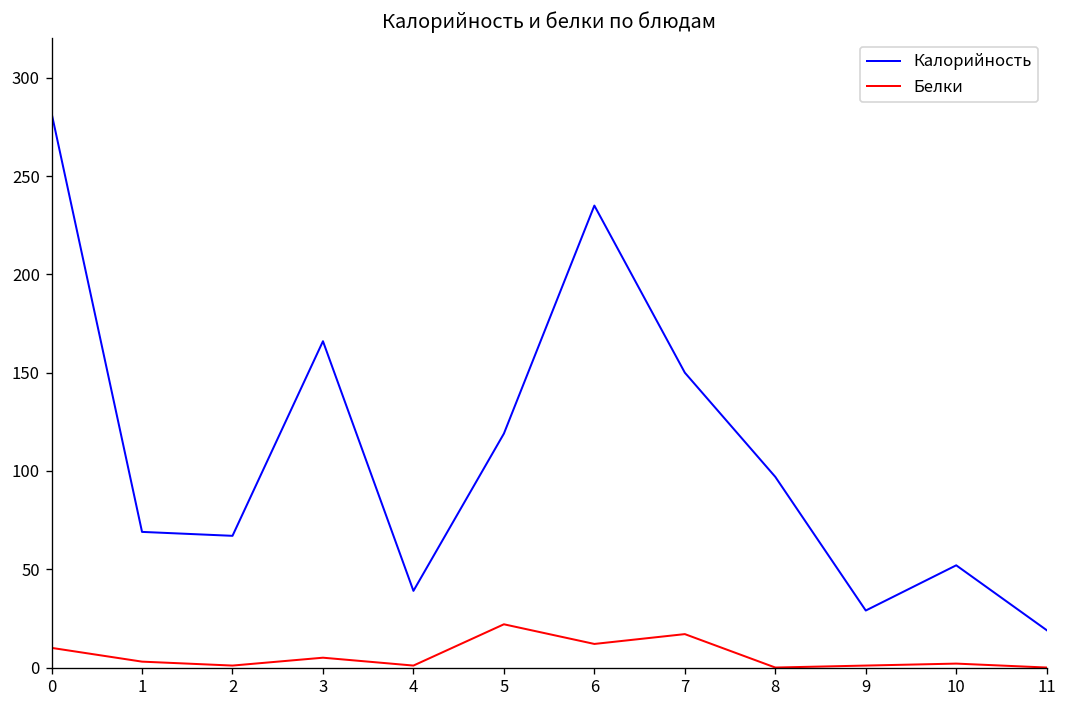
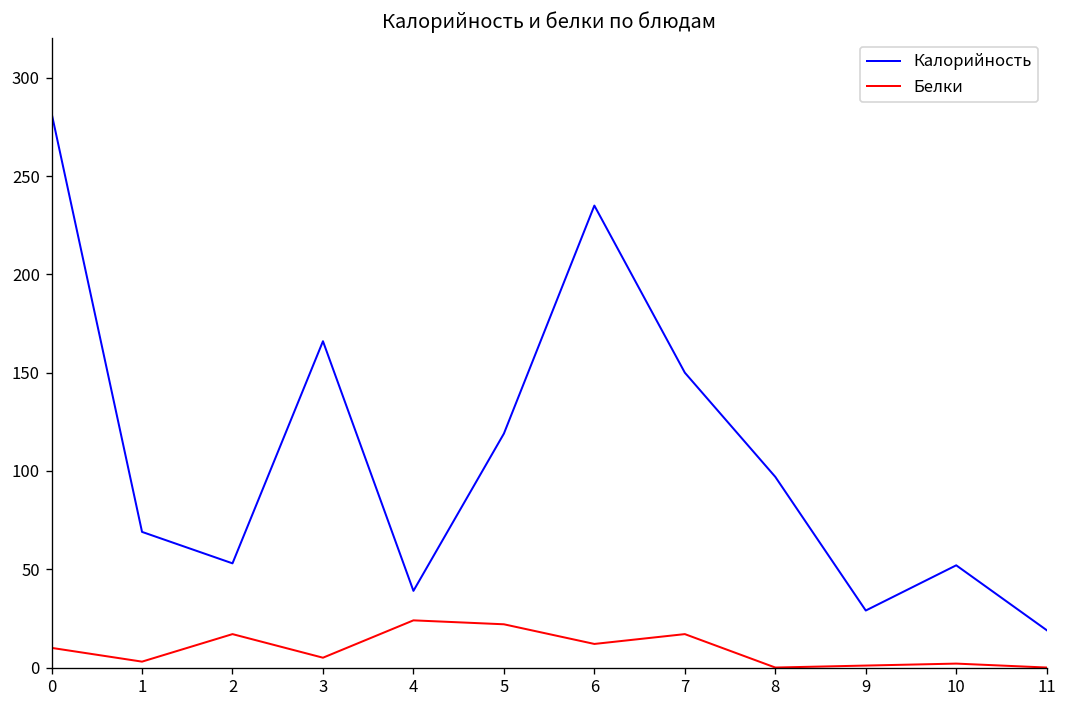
Калорийность, 2: 67 -> 53
Белки, 2: 1 -> 17
Белки, 4: 1 -> 24
